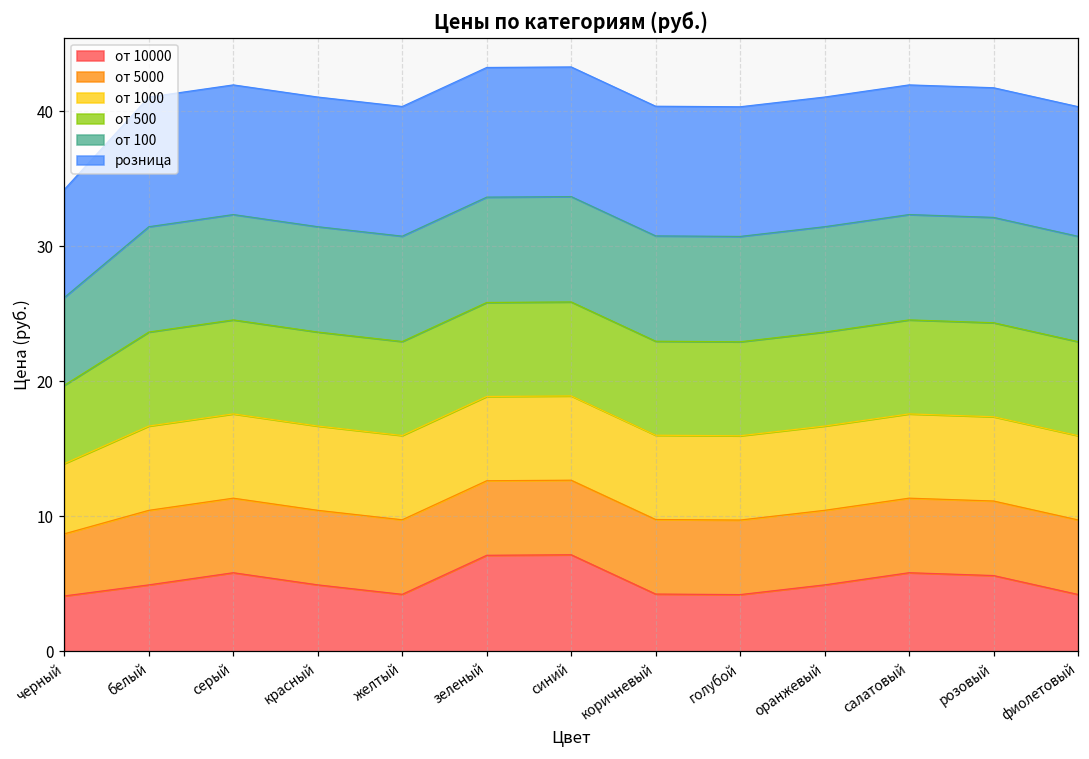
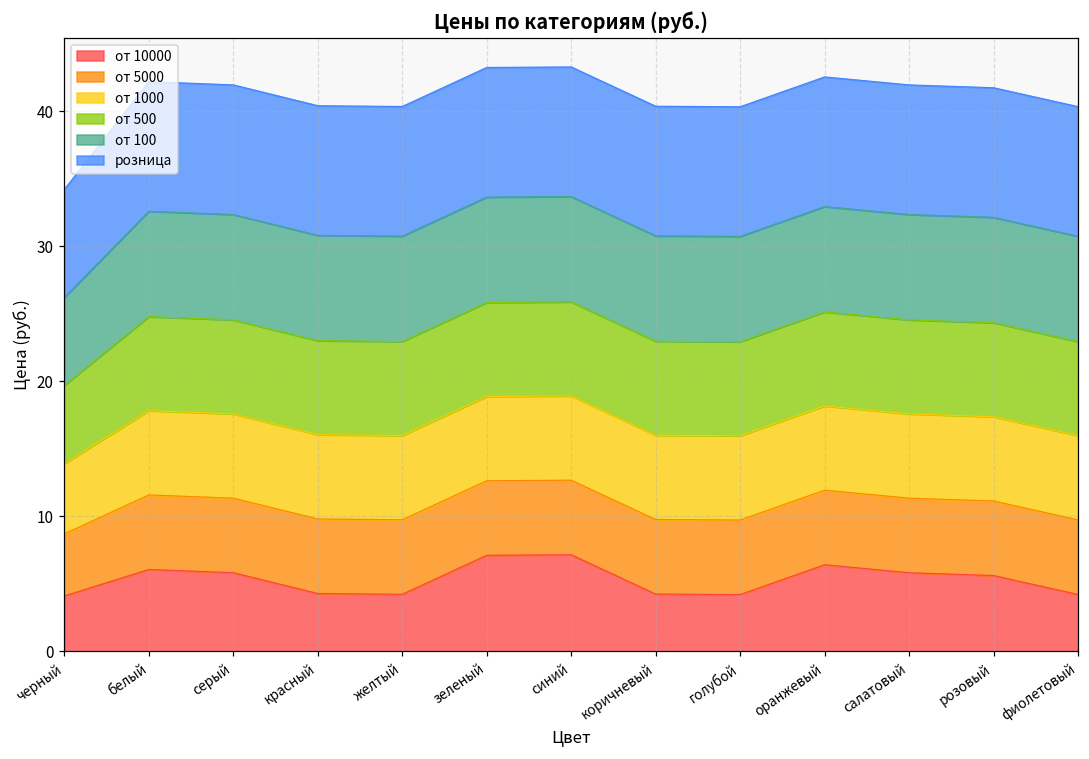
от 10000, белый: 4.9 -> 6.1
от 10000, красный: 4.9 -> 4.3
от 10000, оранжевый: 4.9 -> 6.4
